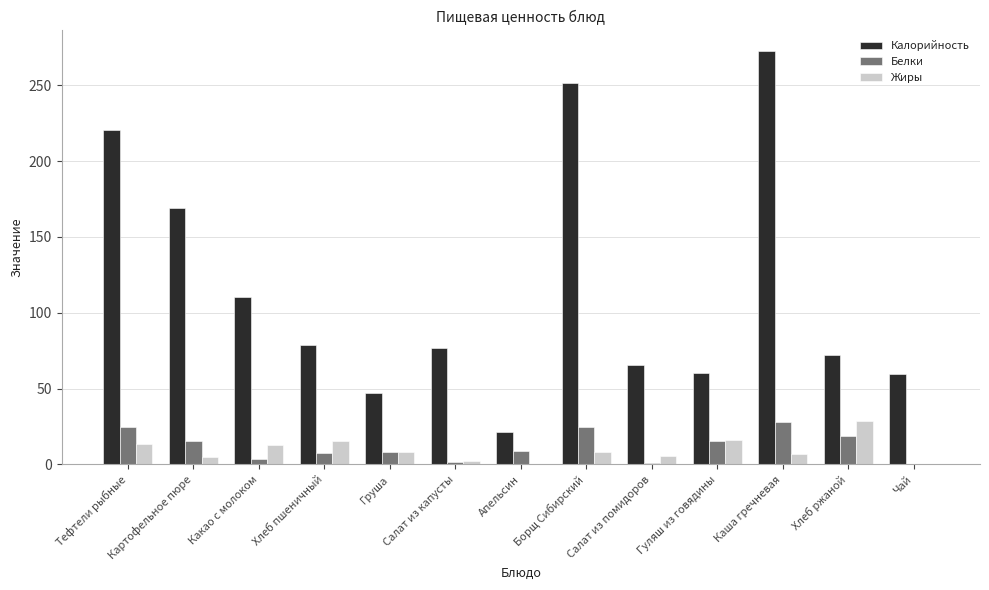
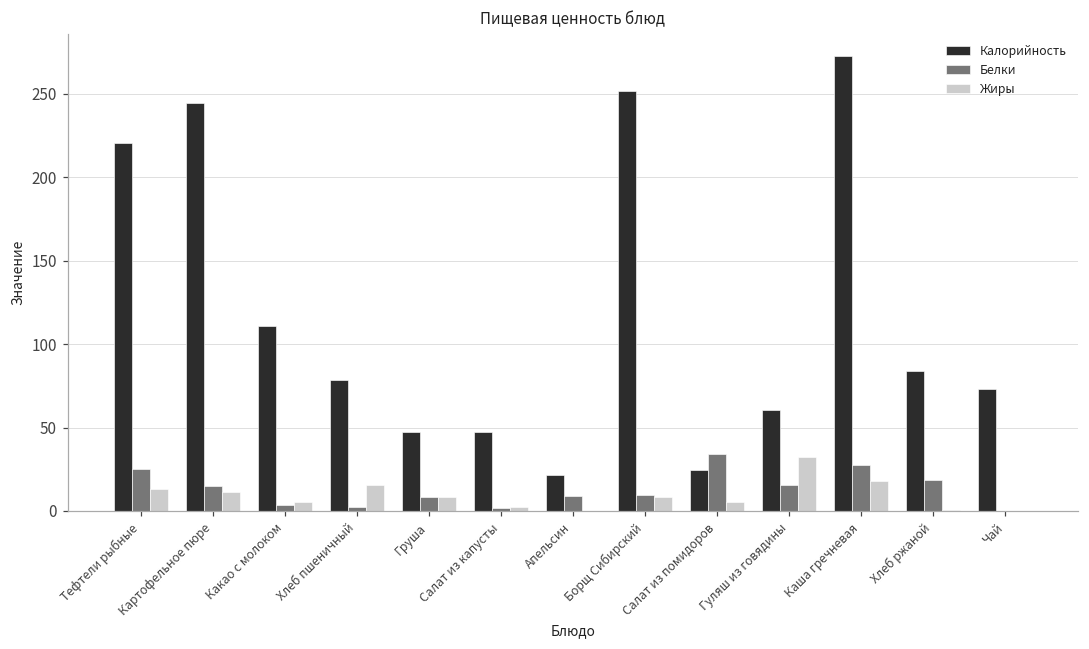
Калорийность, Картофельное пюре: 169 -> 244
Жиры, Картофельное пюре: 5 -> 11
Жиры, Какао с молоком: 13 -> 5
Белки, Хлеб пшеничный: 8 -> 2
Калорийность, Салат из капусты: 77 -> 47
Белки, Борщ Сибирский: 25 -> 10
Калорийность, Салат из помидоров: 66 -> 24
Белки, Салат из помидоров: 1 -> 34
Жиры, Гуляш из говядины: 16 -> 32
Жиры, Каша гречневая: 7 -> 18
Калорийность, Хлеб ржаной: 72 -> 84
Жиры, Хлеб ржаной: 28 -> 1
Калорийность, Чай: 60 -> 73
